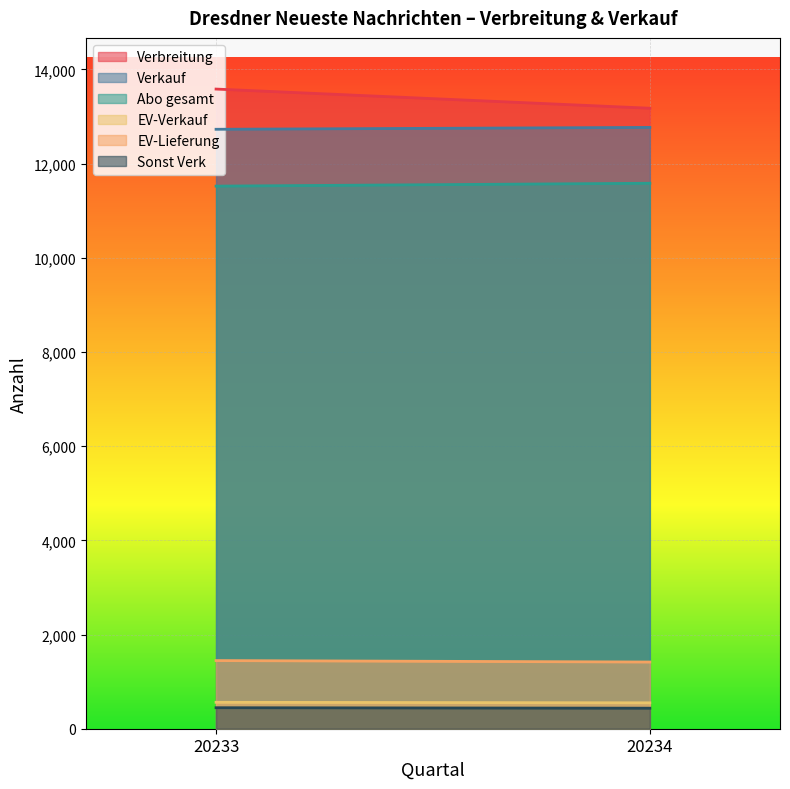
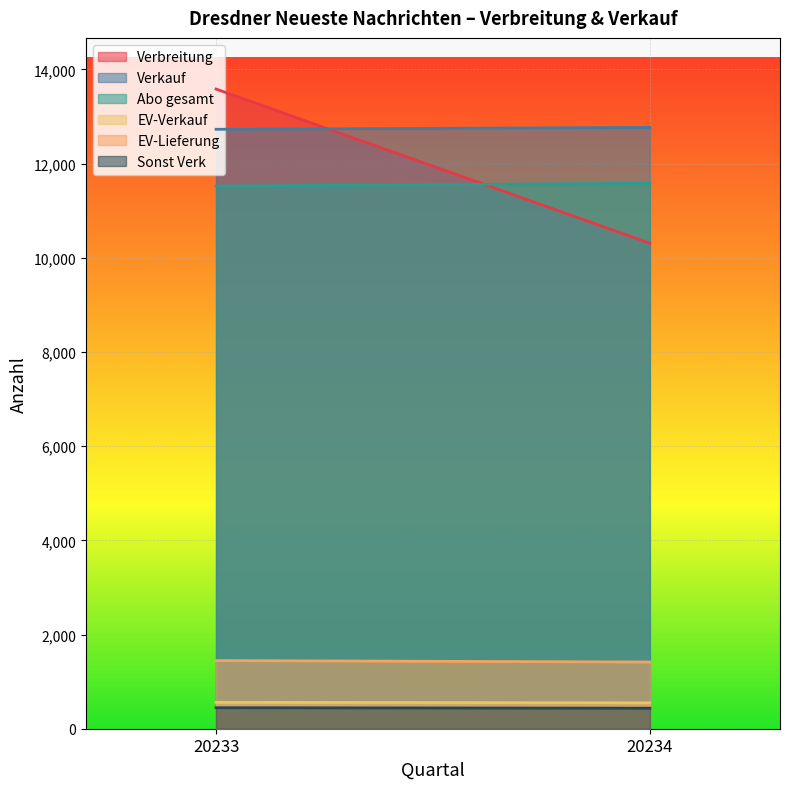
Verbreitung, 20234: 13,200 -> 10,300
